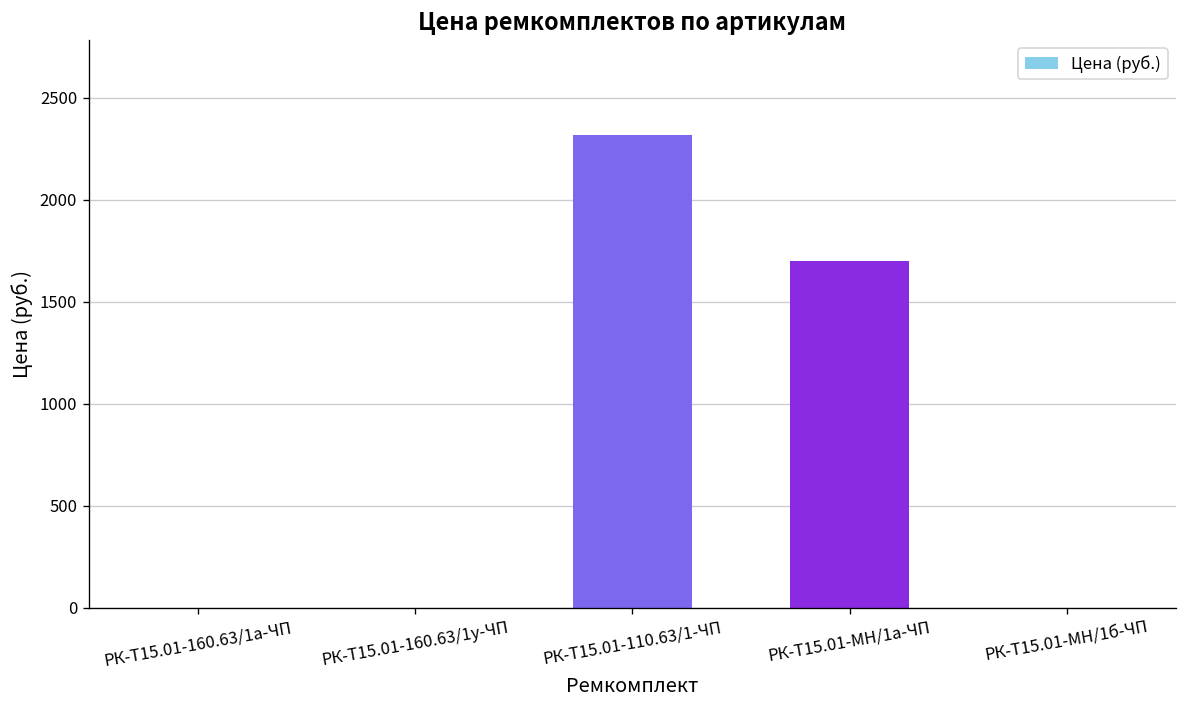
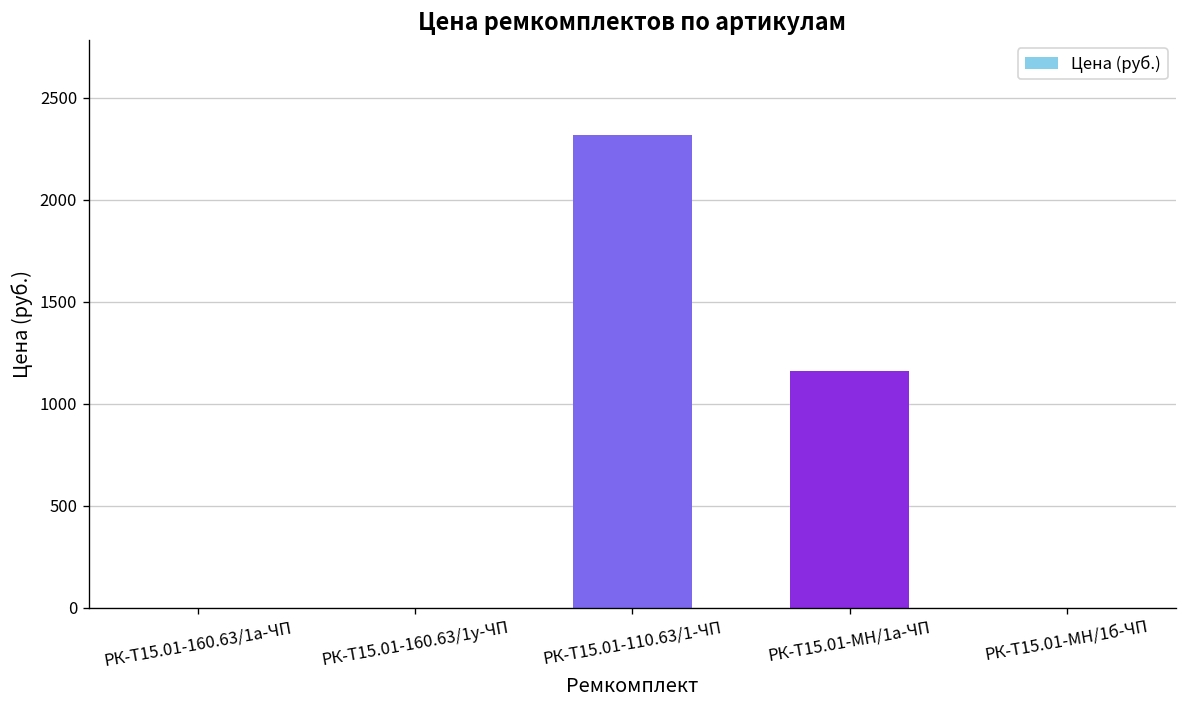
РК-Т15.01-МН/1а-ЧП: 1700 -> 1160
